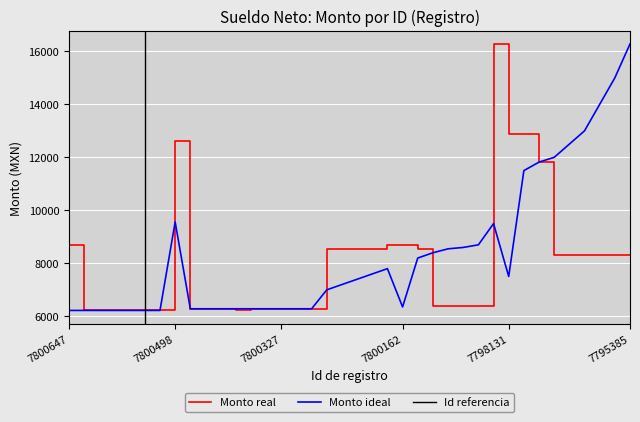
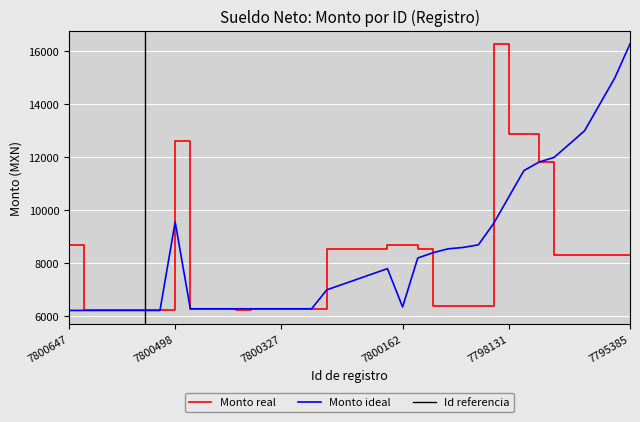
Monto ideal, 7798131: 7500 -> 10500
